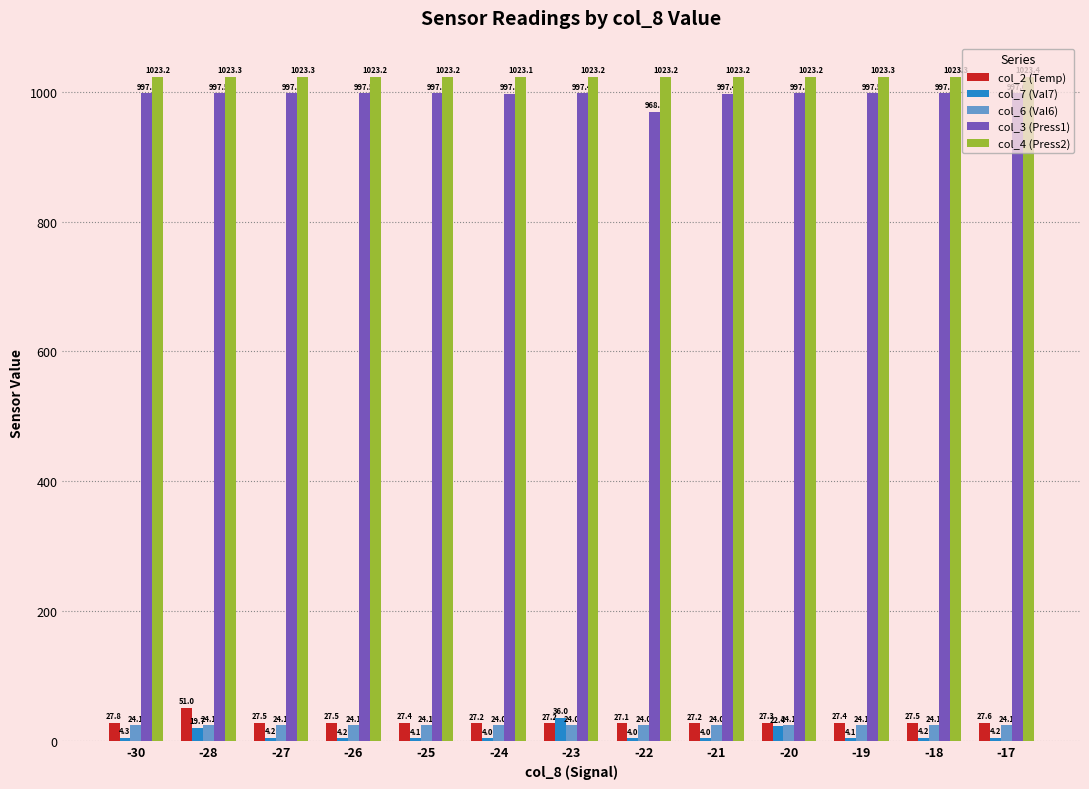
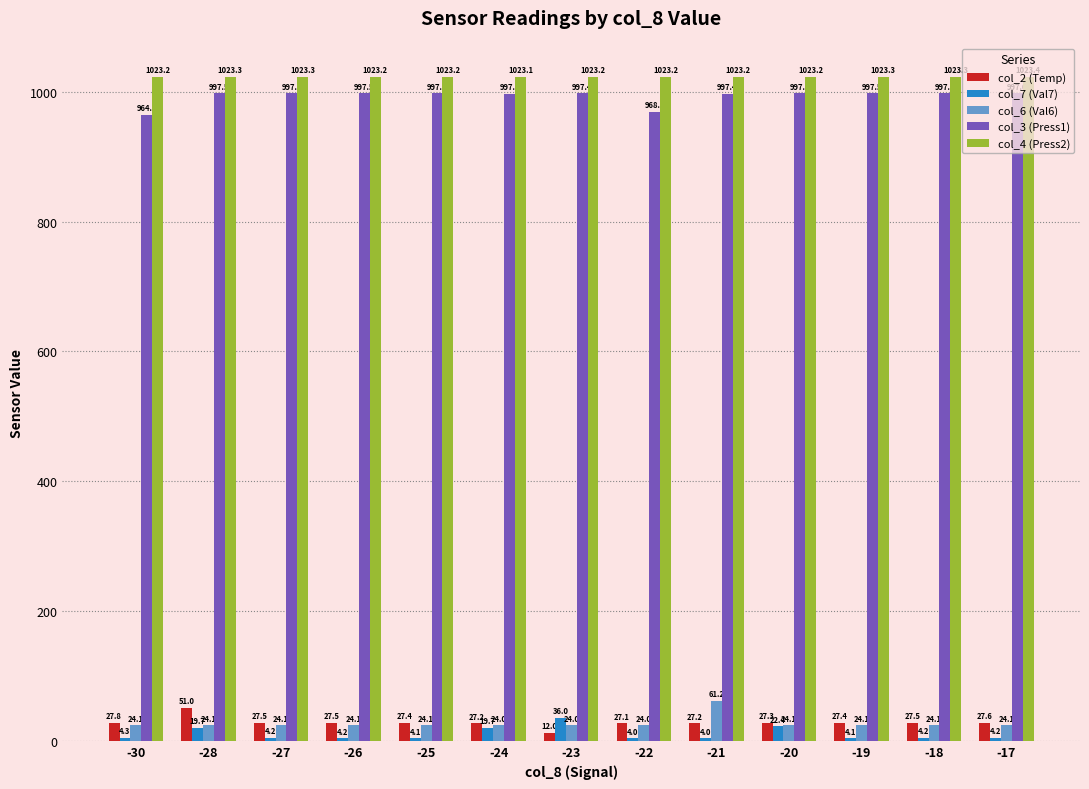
col_3 (Press1), -30: 997.4 -> 964.5
col_7 (Val7), -24: 4.0 -> 19.7
col_2 (Temp), -23: 27.2 -> 12.0
col_6 (Val6), -21: 24.0 -> 61.2
